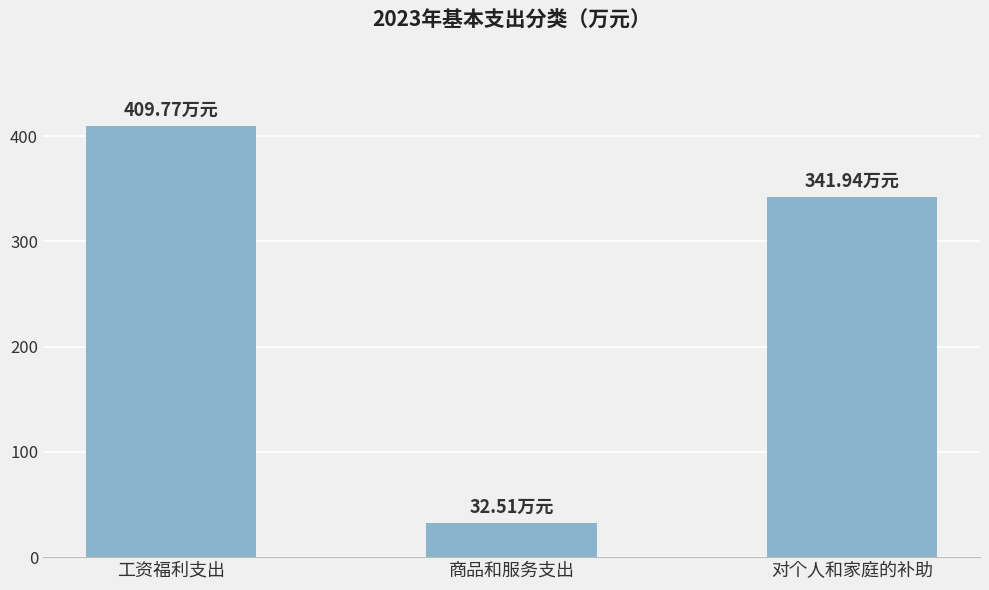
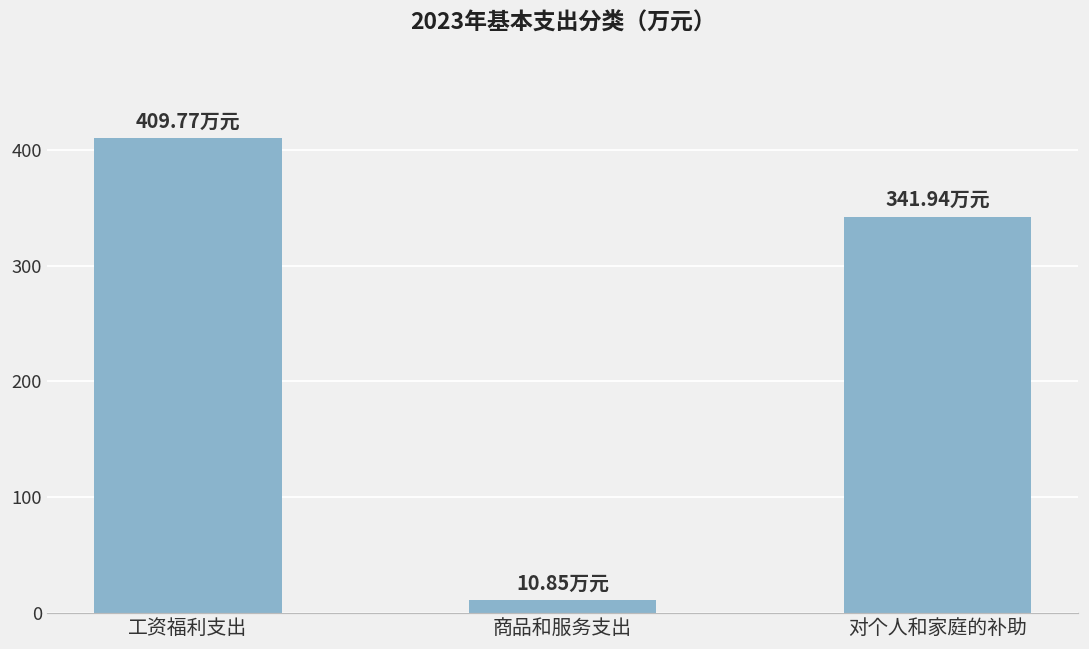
商品和服务支出: 32.51 -> 10.85
